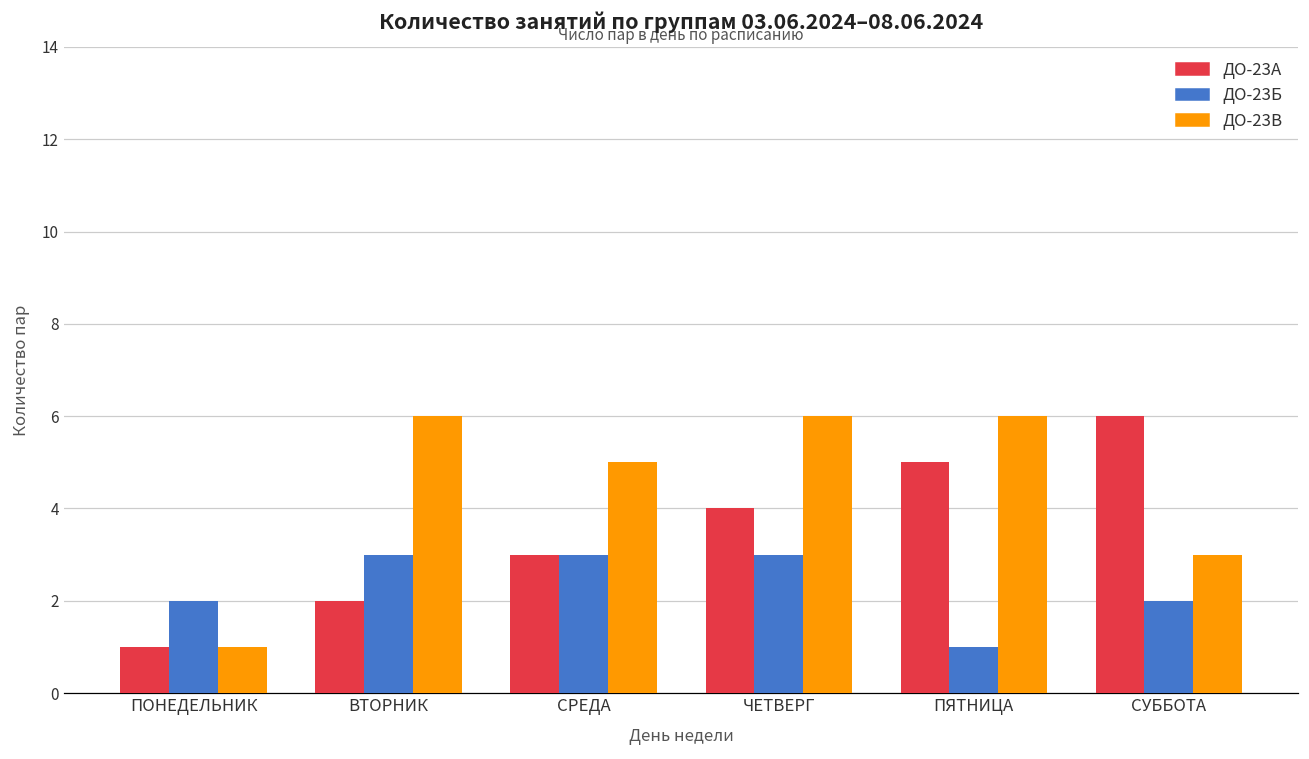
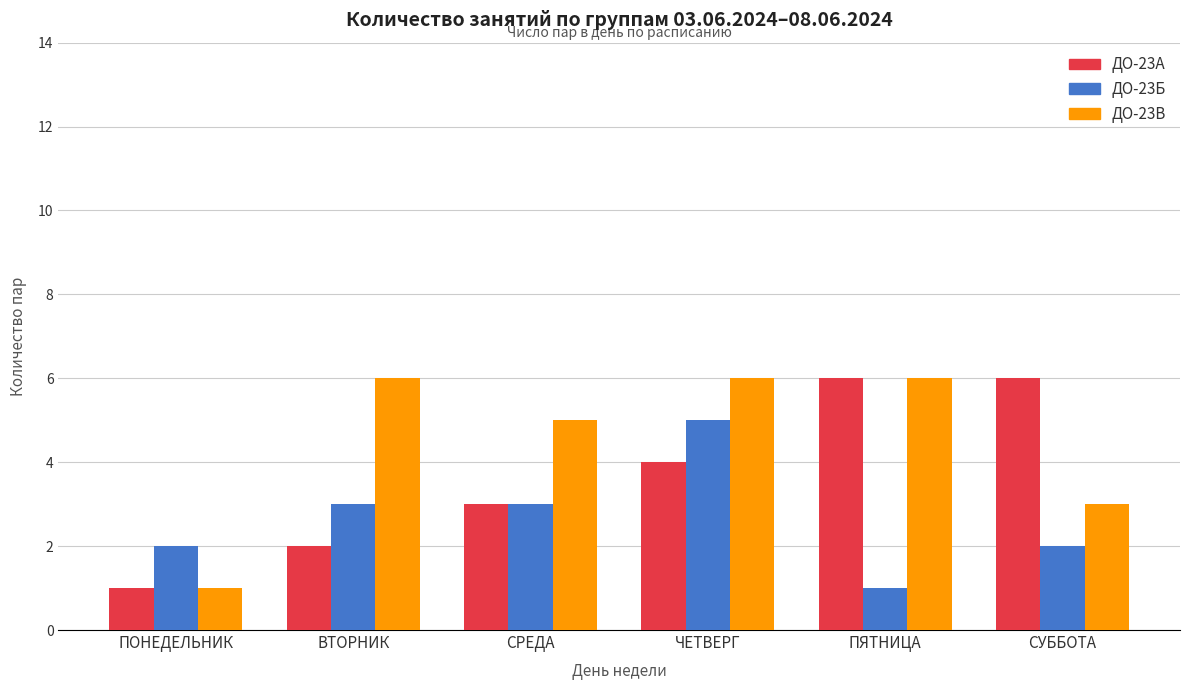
ДО-23Б, ЧЕТВЕРГ: 3 -> 5
ДО-23А, ПЯТНИЦА: 5 -> 6
